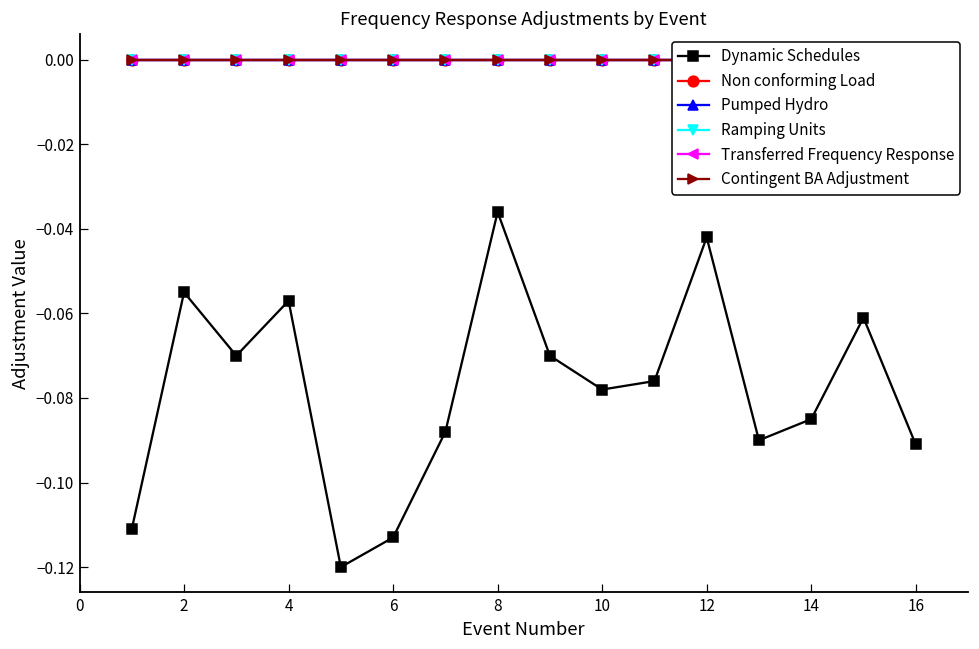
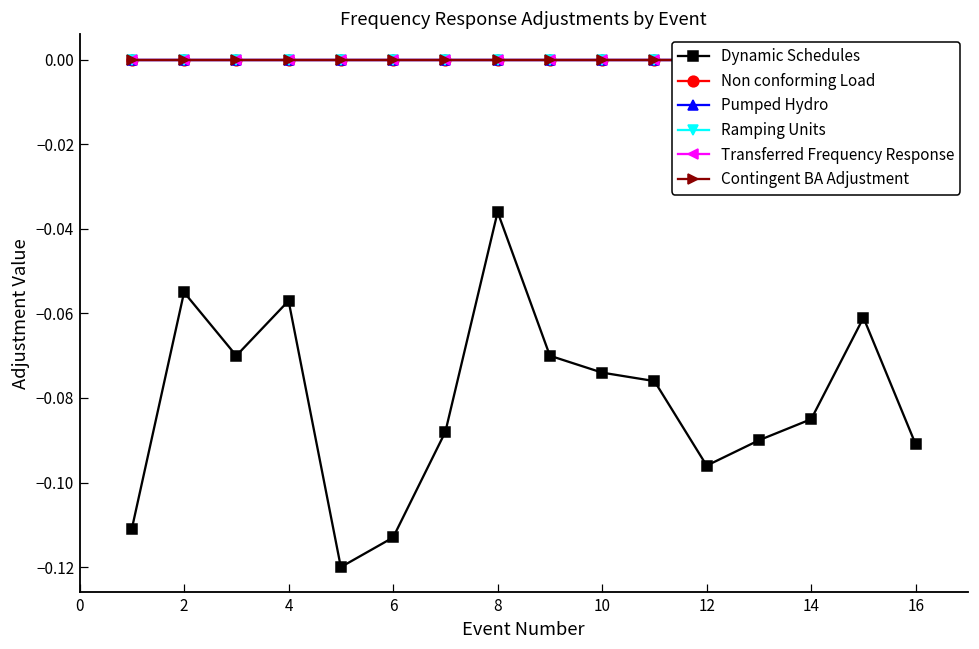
Dynamic Schedules, 10: -0.078 -> -0.074
Dynamic Schedules, 12: -0.042 -> -0.096
